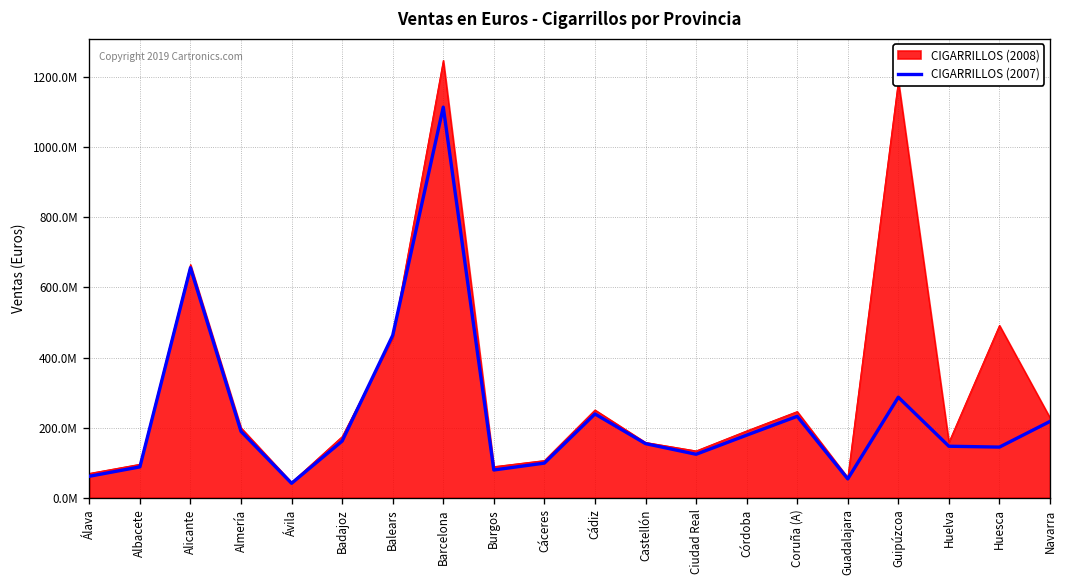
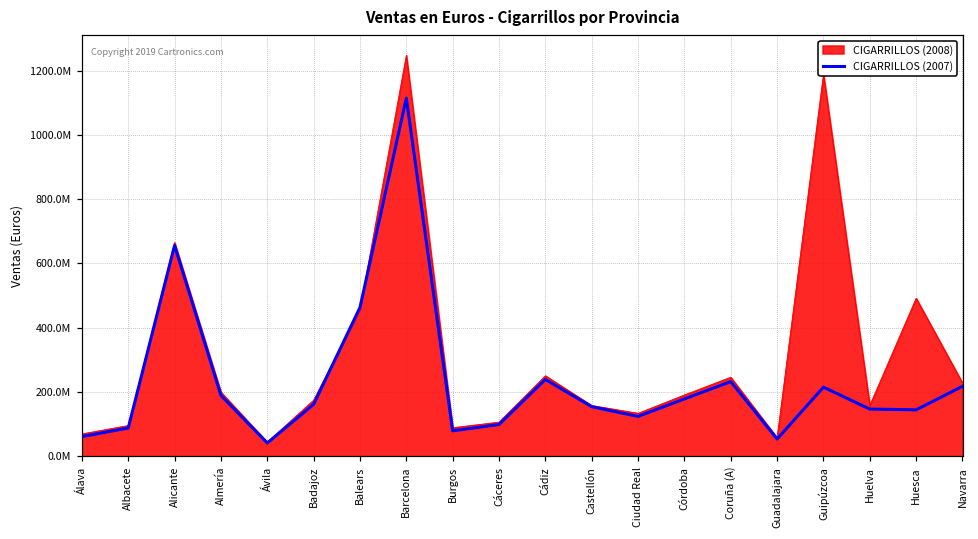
CIGARRILLOS (2007), Guipúzcoa: 290000000 -> 210000000
